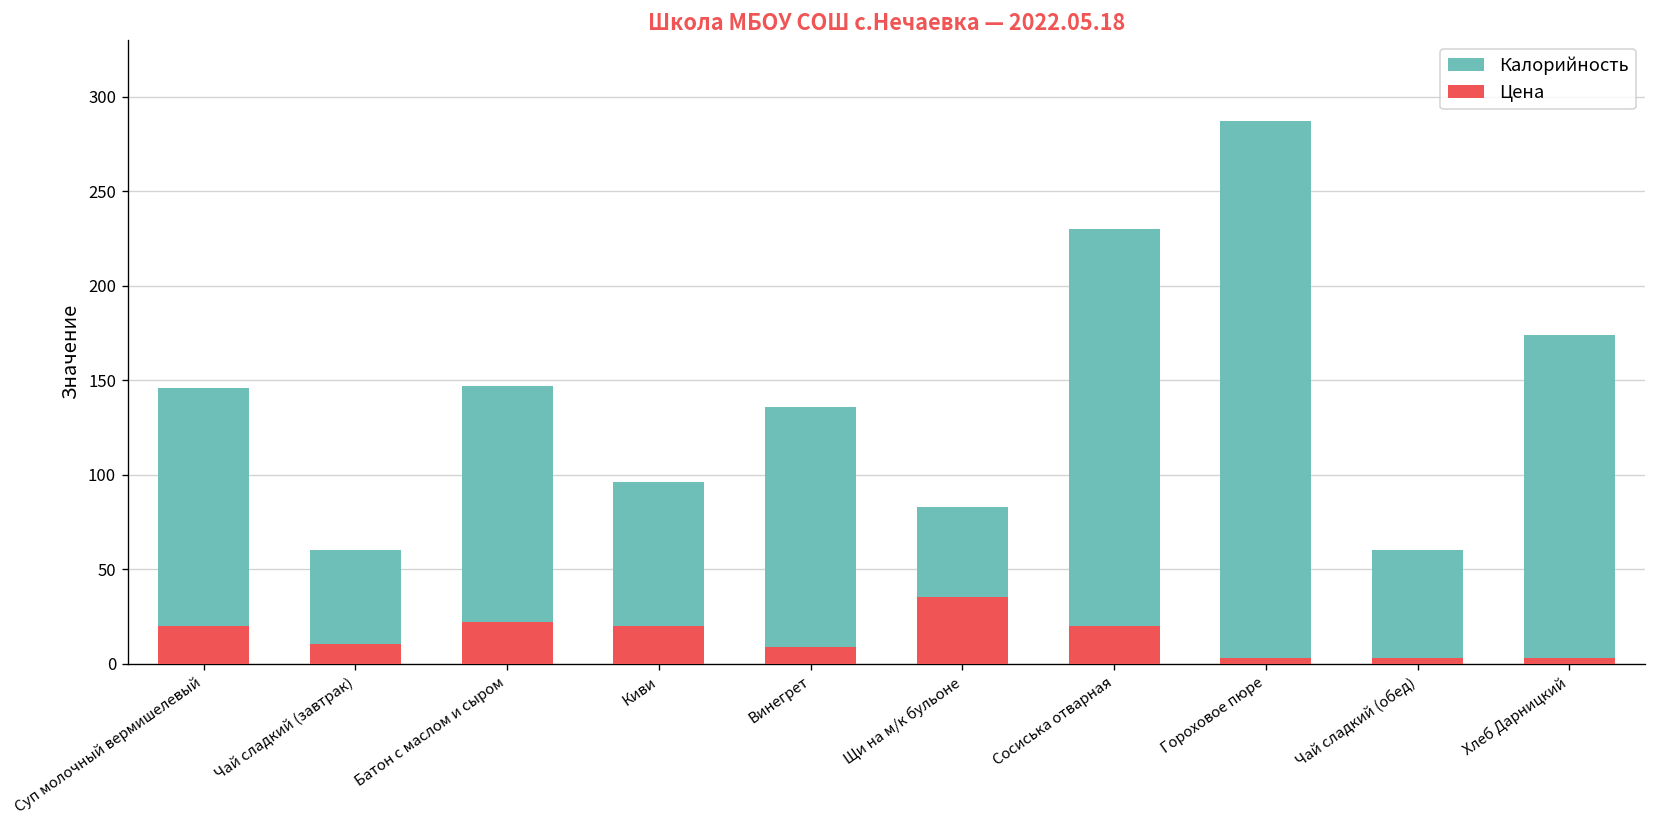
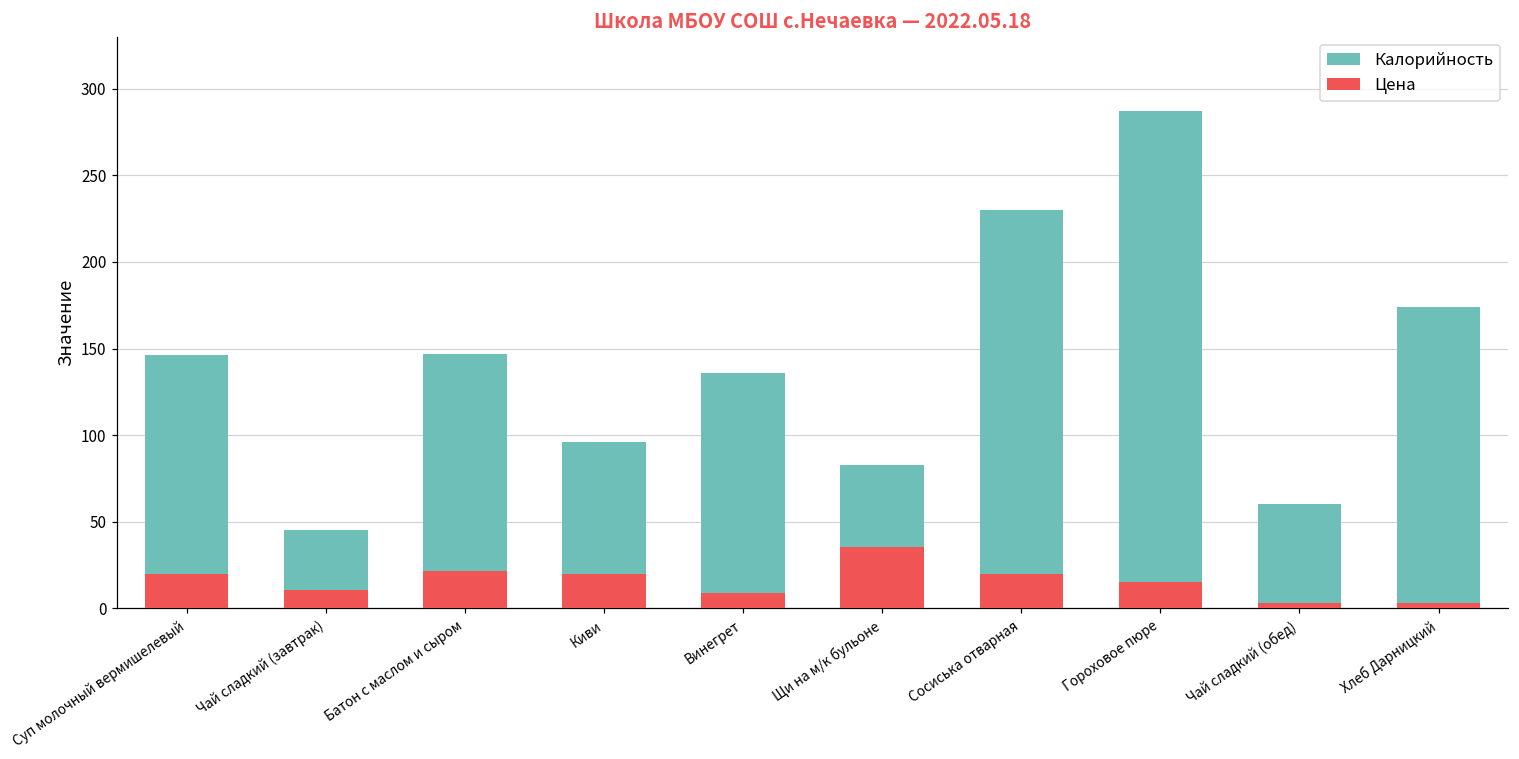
Калорийность, Чай сладкий (завтрак): 60 -> 45
Цена, Гороховое пюре: 3 -> 15
